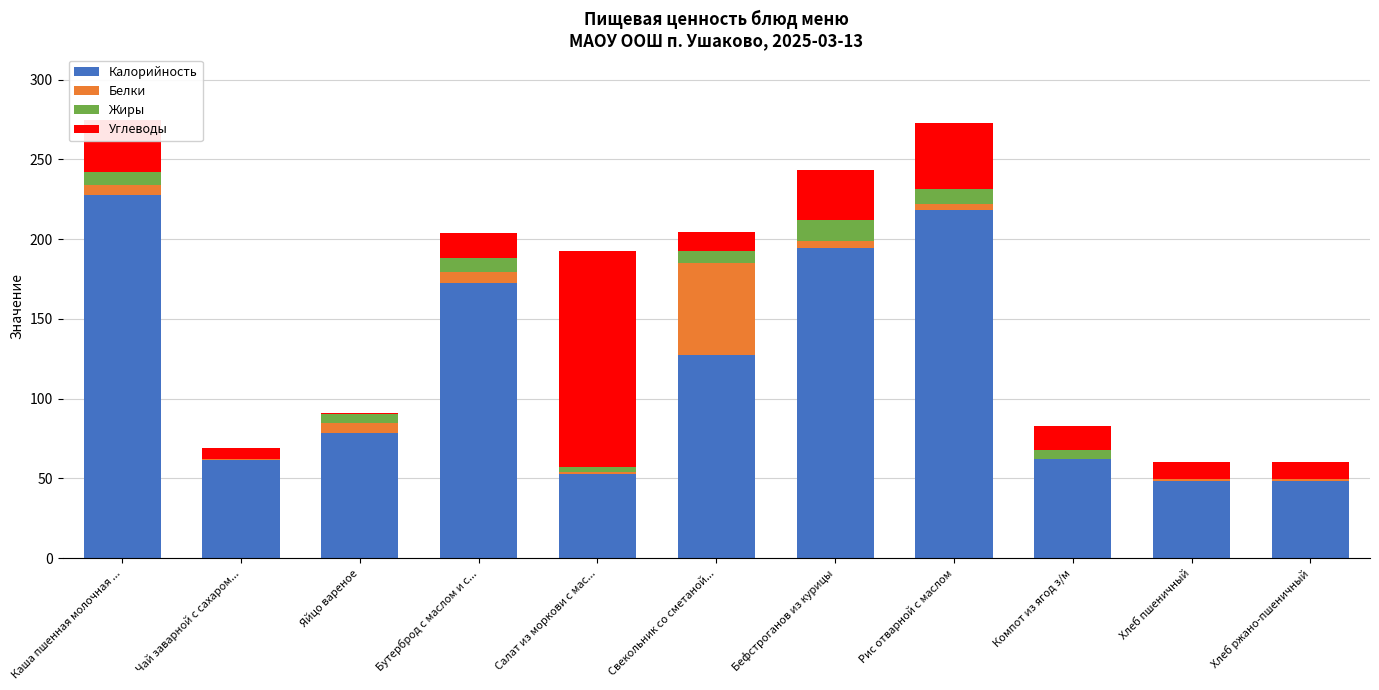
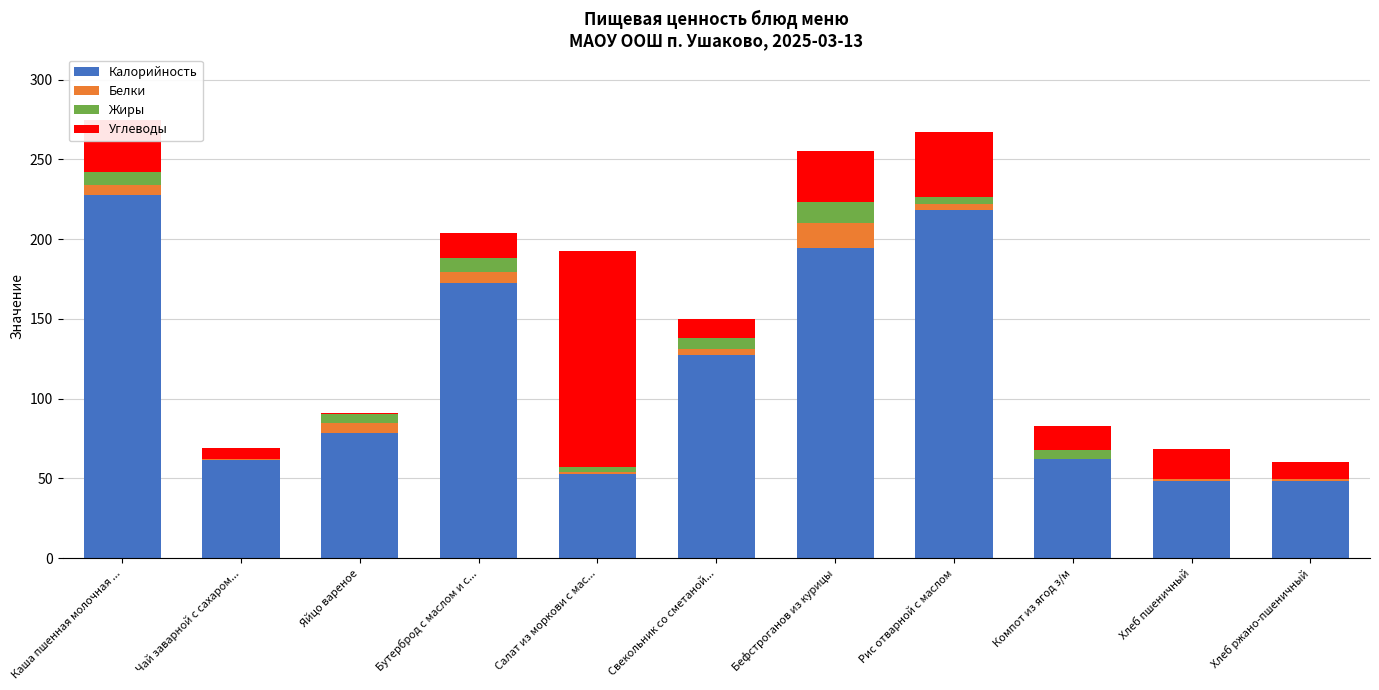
Белки, Свекольник со сметаной...: 58 -> 4
Белки, Бефстроганов из курицы: 4 -> 16
Жиры, Рис отварной с маслом: 10 -> 4
Углеводы, Хлеб пшеничный: 10 -> 19
